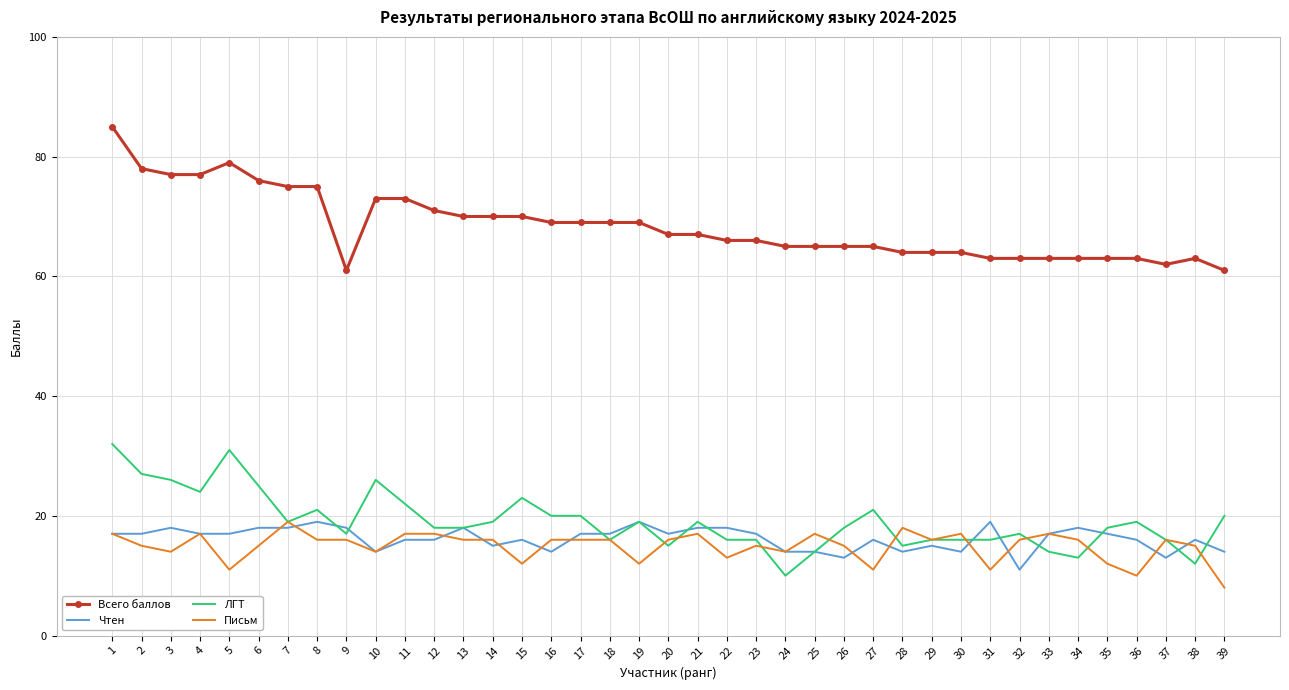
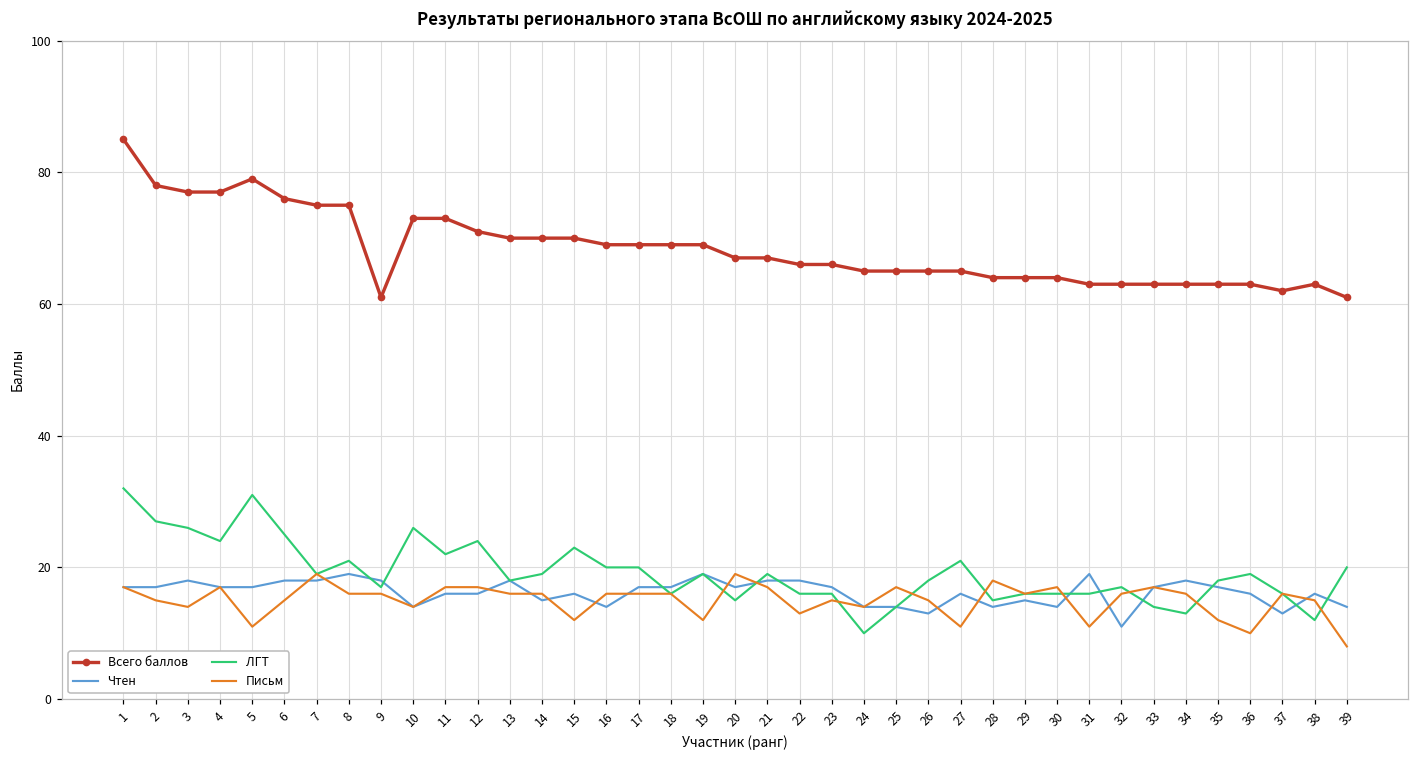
ЛГТ, 12: 18 -> 24
Письм, 20: 16 -> 19
